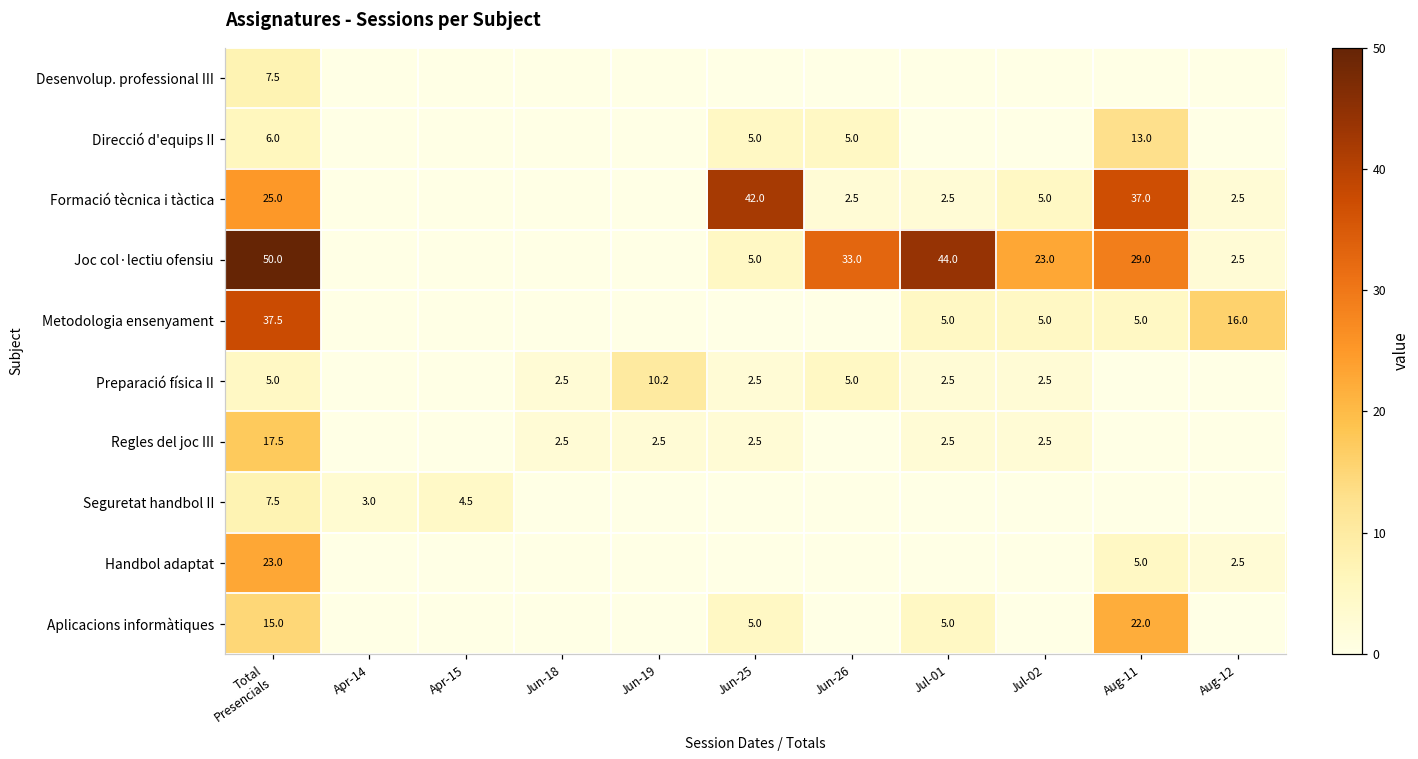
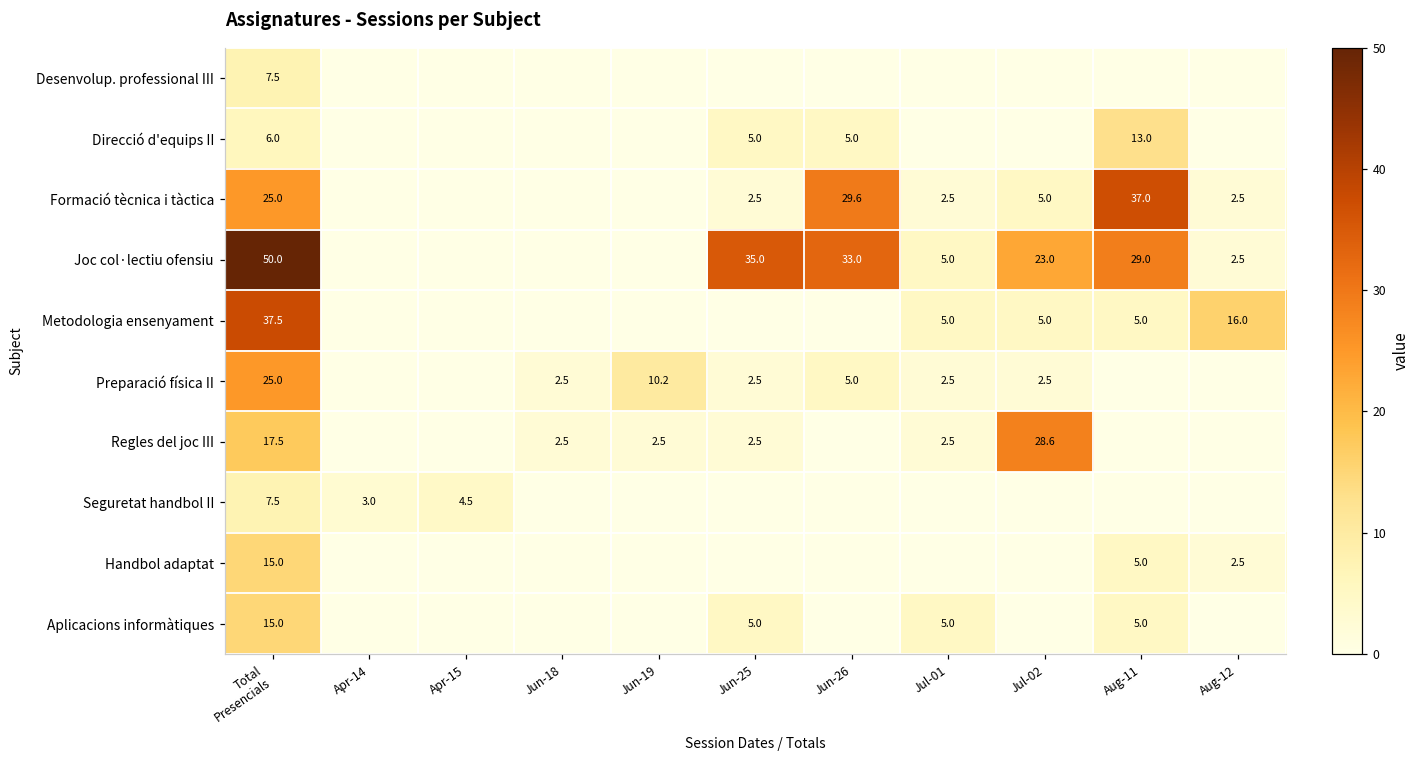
Formació tècnica i tàctica, Jun-25: 42.0 -> 2.5
Formació tècnica i tàctica, Jun-26: 2.5 -> 29.6
Joc col·lectiu ofensiu, Jun-25: 5.0 -> 35.0
Joc col·lectiu ofensiu, Jul-01: 44.0 -> 5.0
Preparació física II, Total Presencials: 5.0 -> 25.0
Regles del joc III, Jul-02: 2.5 -> 28.6
Handbol adaptat, Total Presencials: 23.0 -> 15.0
Aplicacions informàtiques, Aug-11: 22.0 -> 5.0
